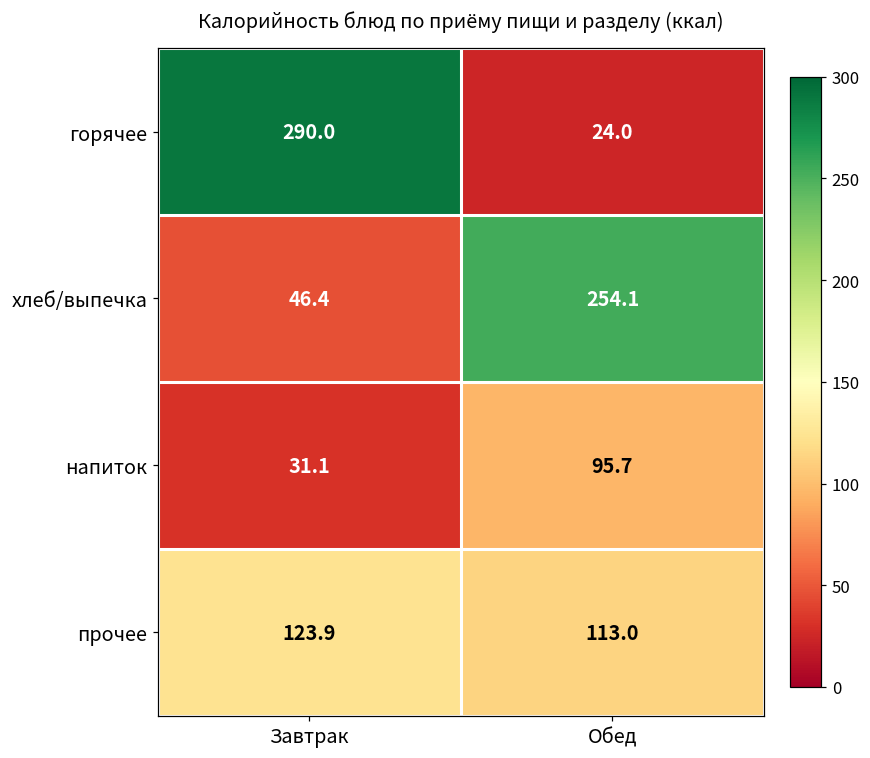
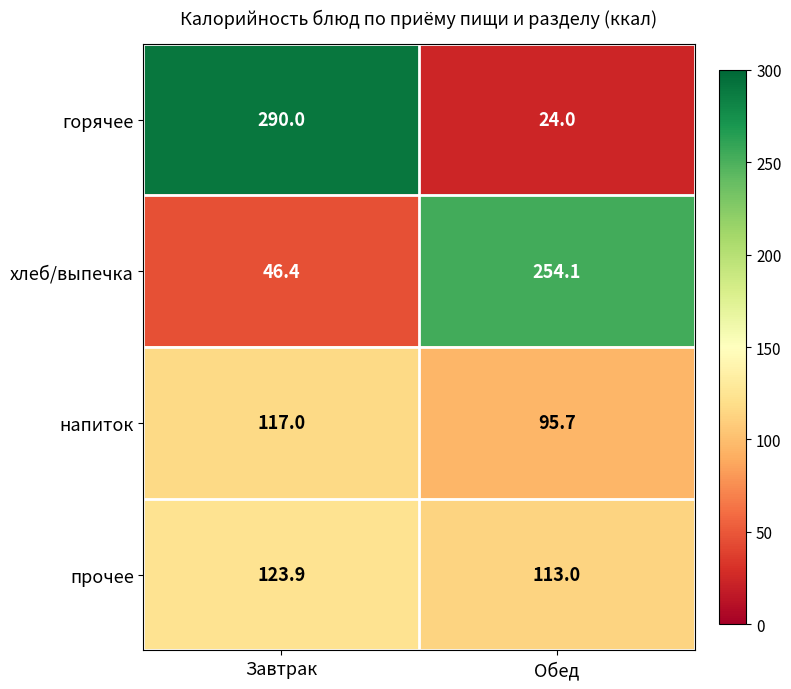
напиток, Завтрак: 31.1 -> 117.0
